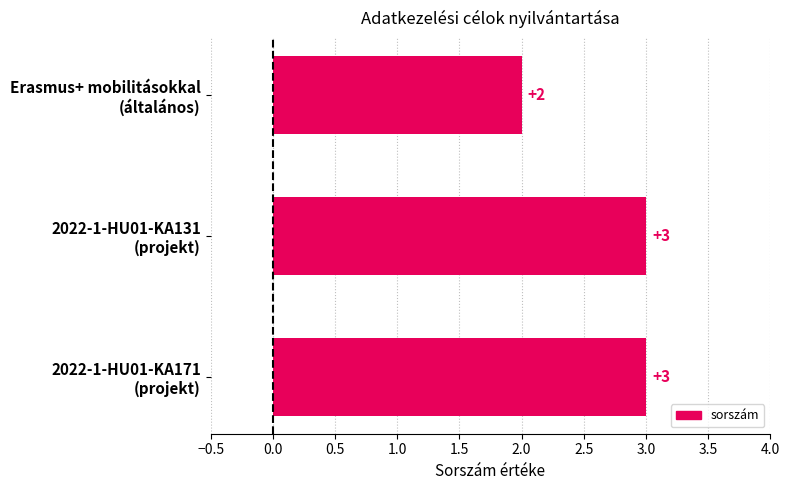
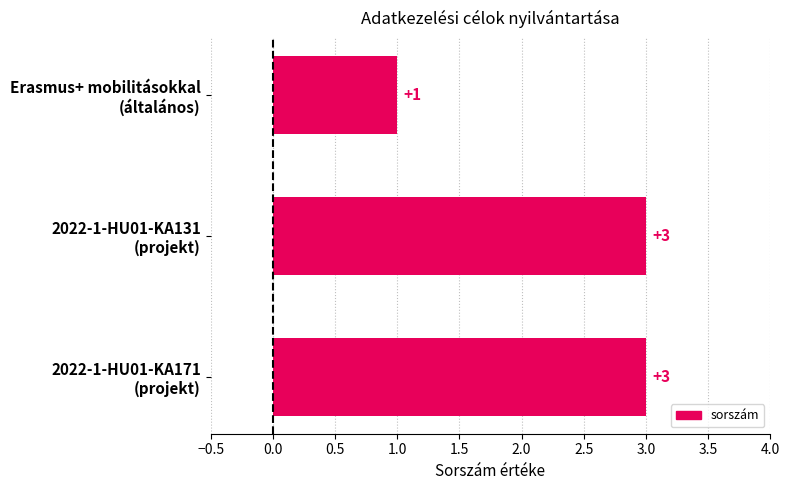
Erasmus+ mobilitásokkal (általános): +2 -> +1
